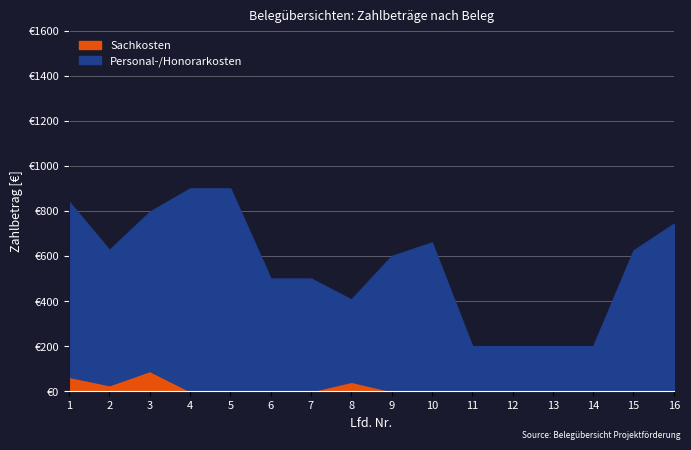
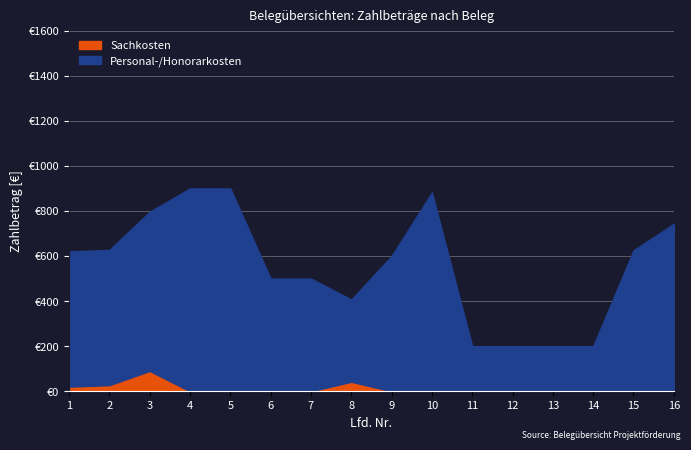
Sachkosten, 1: €60 -> €20
Personal-/Honorarkosten, 1: €780 -> €600
Personal-/Honorarkosten, 10: €660 -> €880
